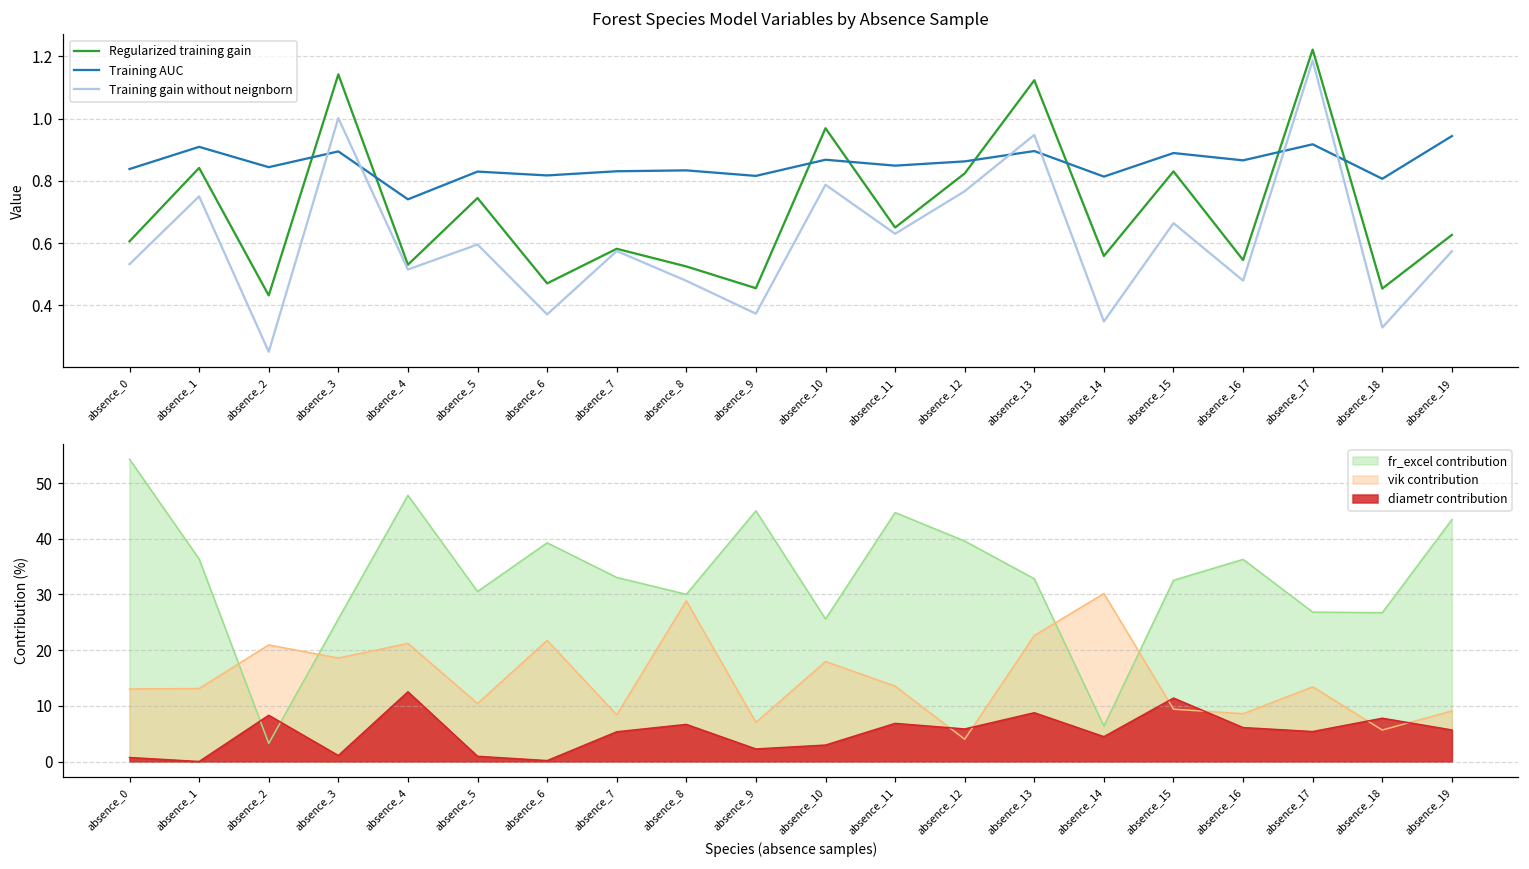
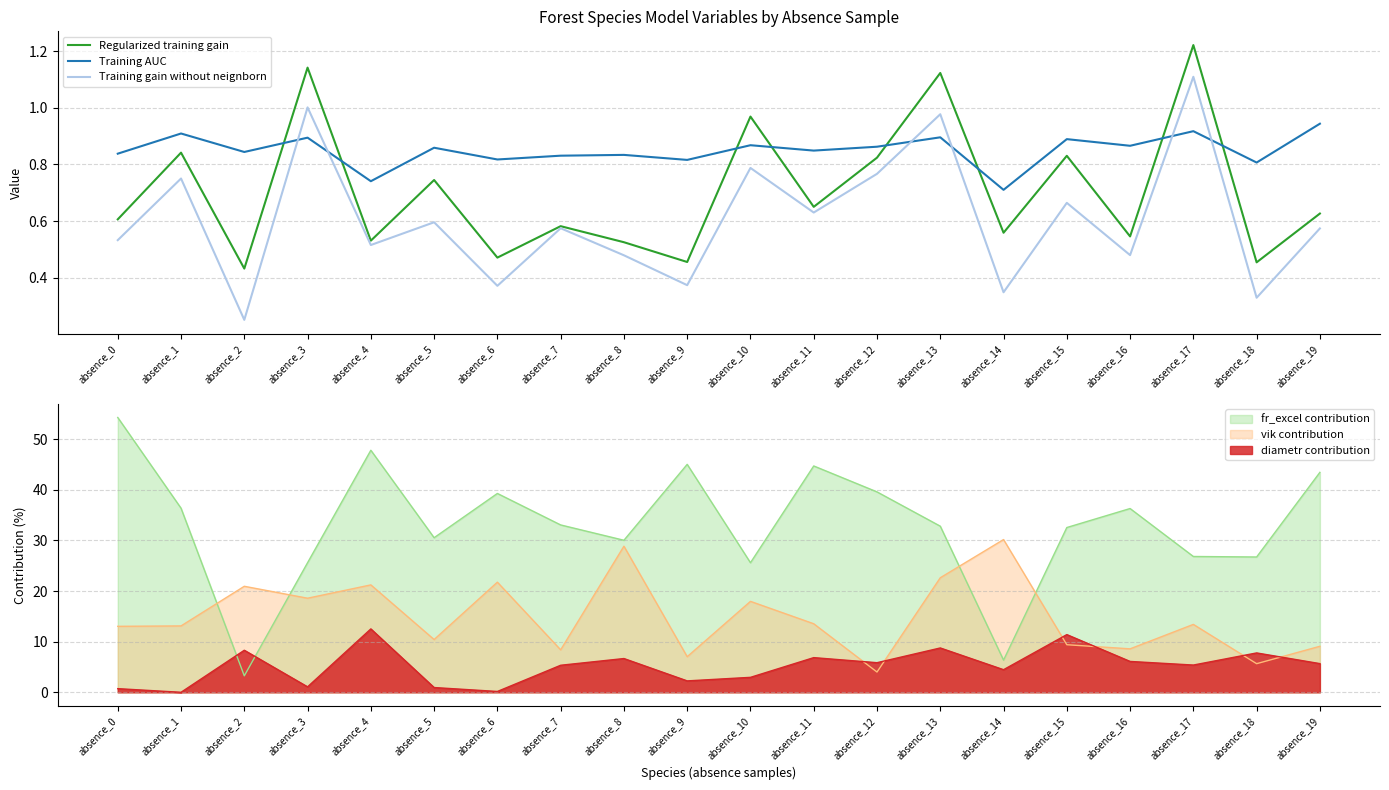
Forest Species Model Variables by Absence Sample, Training AUC, absence_5: 0.83 -> 0.86
Forest Species Model Variables by Absence Sample, Training gain without neignborn, absence_13: 0.95 -> 0.98
Forest Species Model Variables by Absence Sample, Training AUC, absence_14: 0.81 -> 0.71
Forest Species Model Variables by Absence Sample, Training gain without neignborn, absence_17: 1.19 -> 1.11
